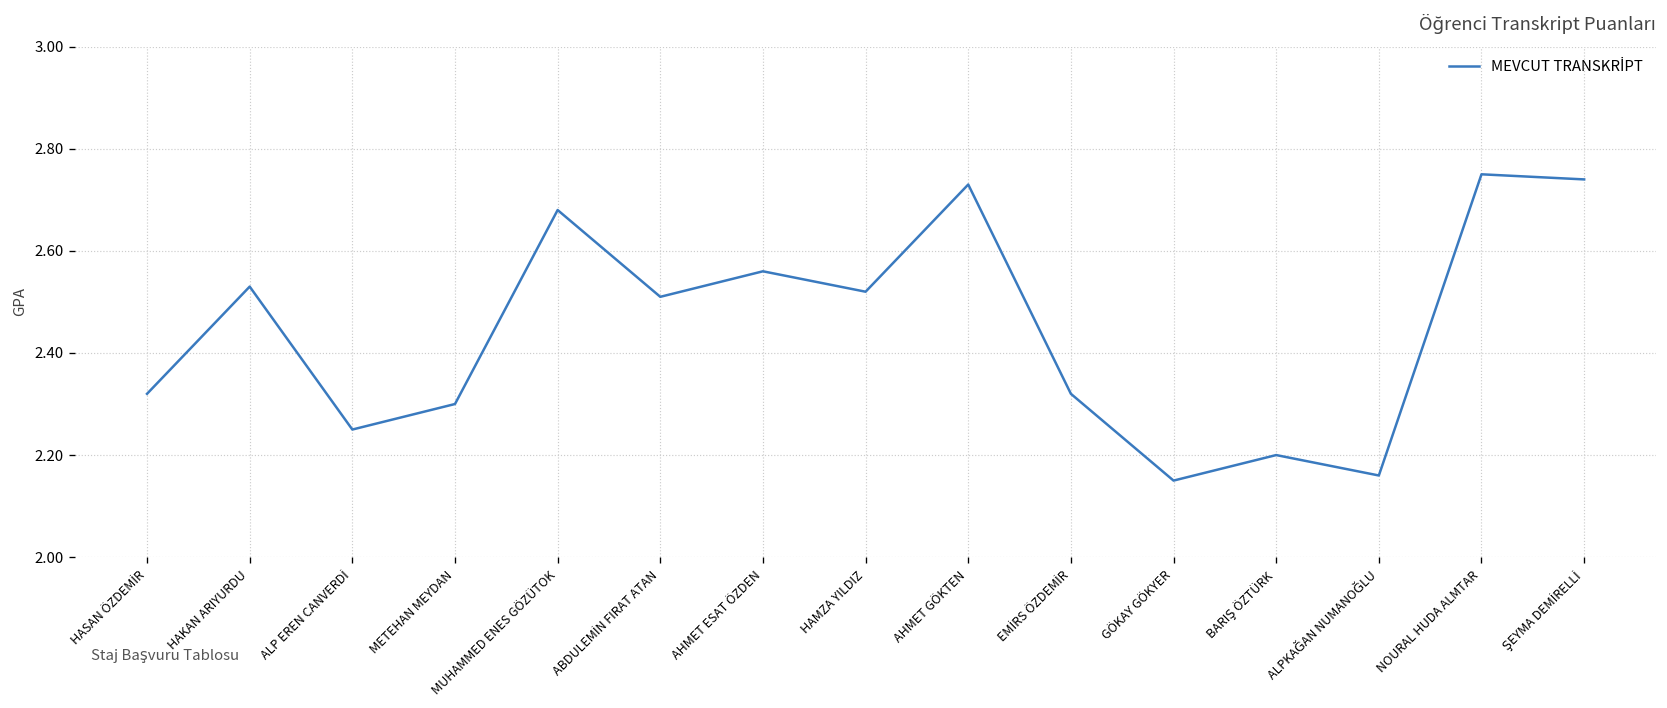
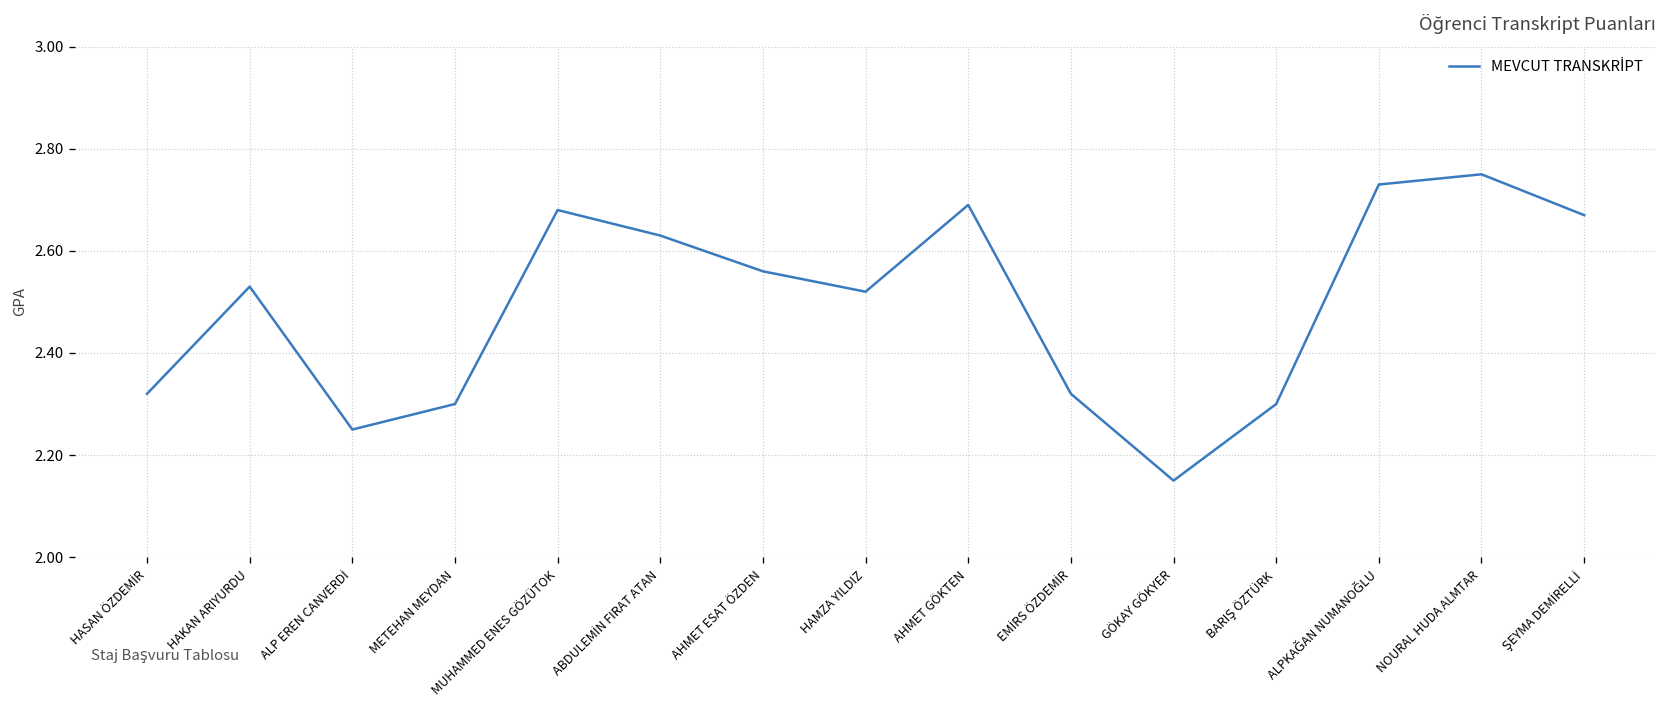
ABDULEMİN FIRAT ATAN: 2.51 -> 2.63
AHMET GÖKTEN: 2.73 -> 2.69
BARIŞ ÖZTÜRK: 2.2 -> 2.3
ALPKAĞAN NUMANOĞLU: 2.16 -> 2.73
ŞEYMA DEMİRELLİ: 2.74 -> 2.67
